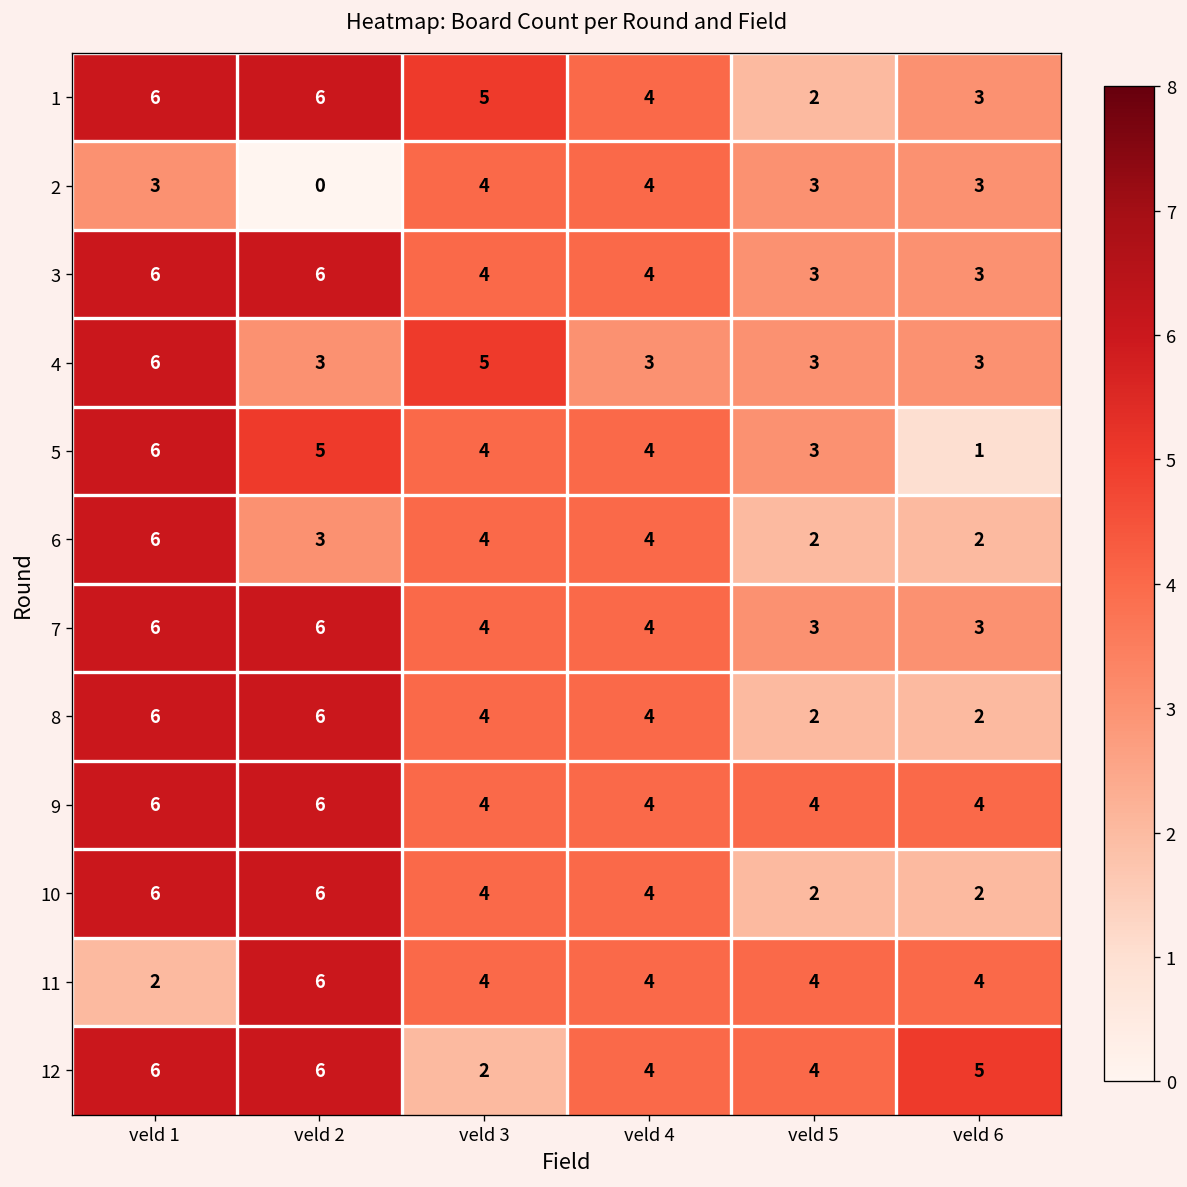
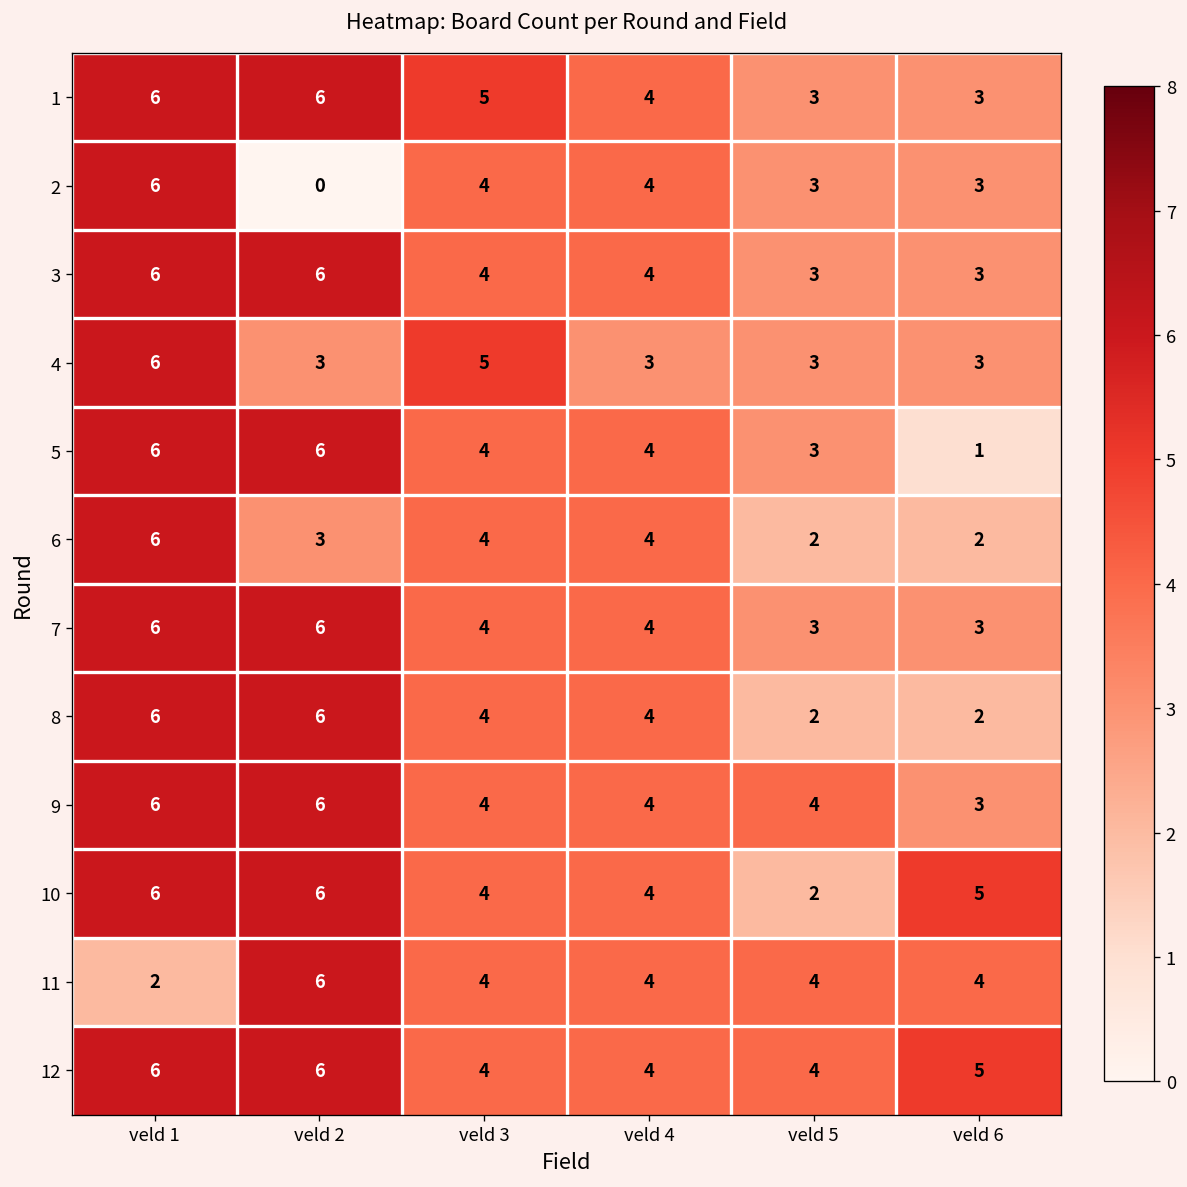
1, veld 5: 2 -> 3
2, veld 1: 3 -> 6
5, veld 2: 5 -> 6
9, veld 6: 4 -> 3
10, veld 6: 2 -> 5
12, veld 3: 2 -> 4
